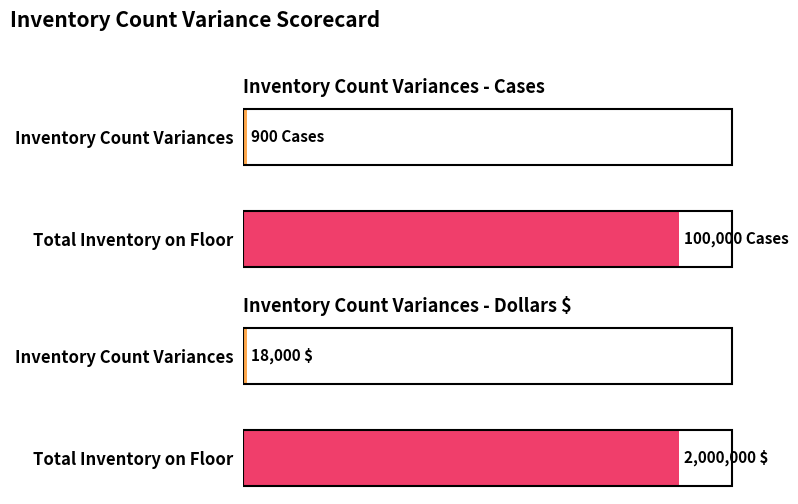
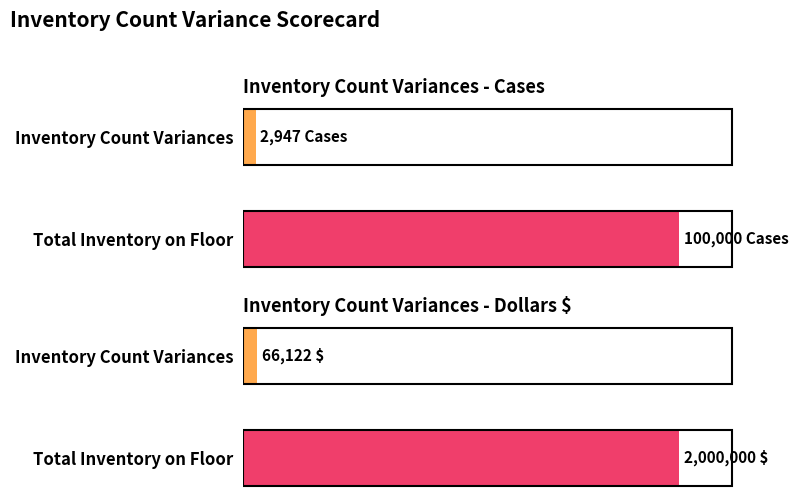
Inventory Count Variances - Cases, Inventory Count Variances: 900 -> 2,947
Inventory Count Variances - Dollars $, Inventory Count Variances: 18,000 -> 66,122
